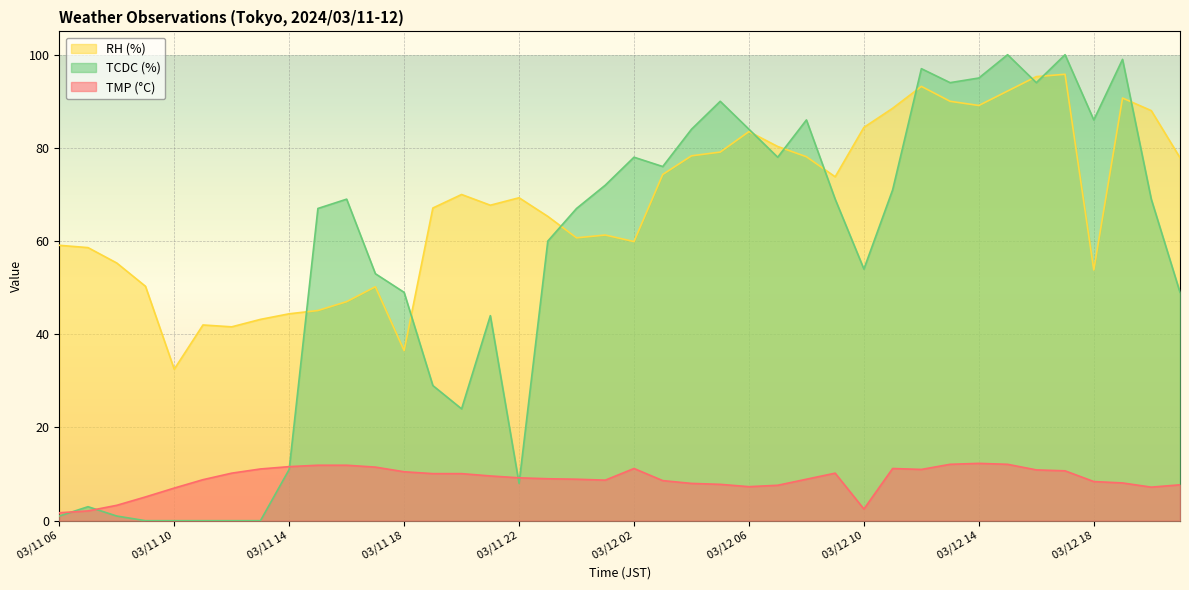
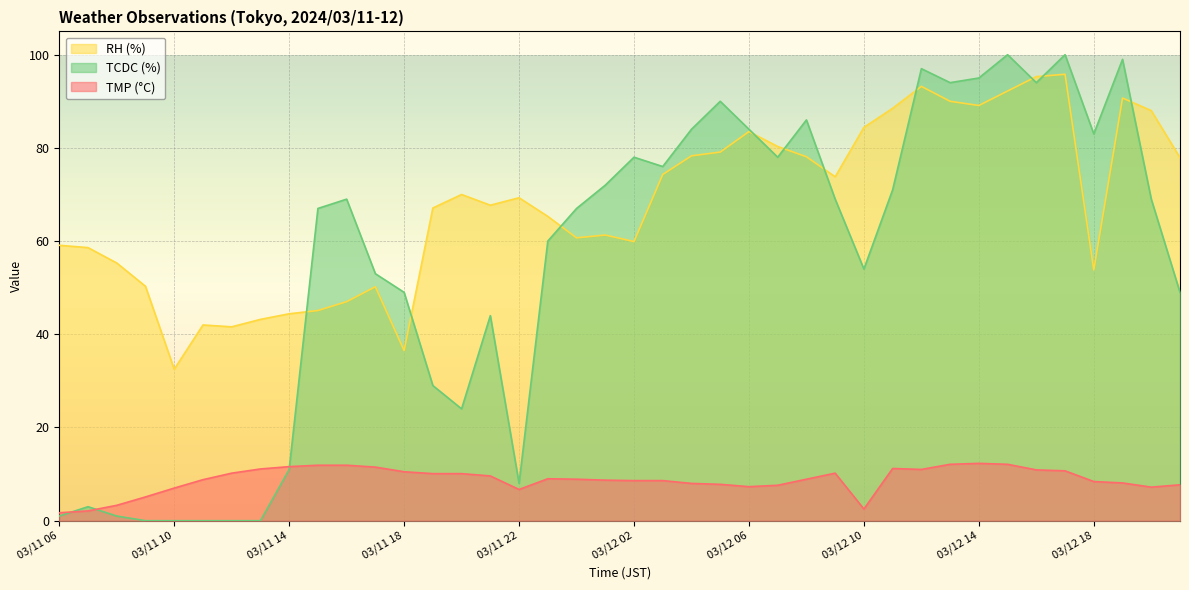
TMP (°C), 03/11 22: 9 -> 7
TMP (°C), 03/12 02: 11 -> 9
TCDC (%), 03/12 18: 86 -> 83
